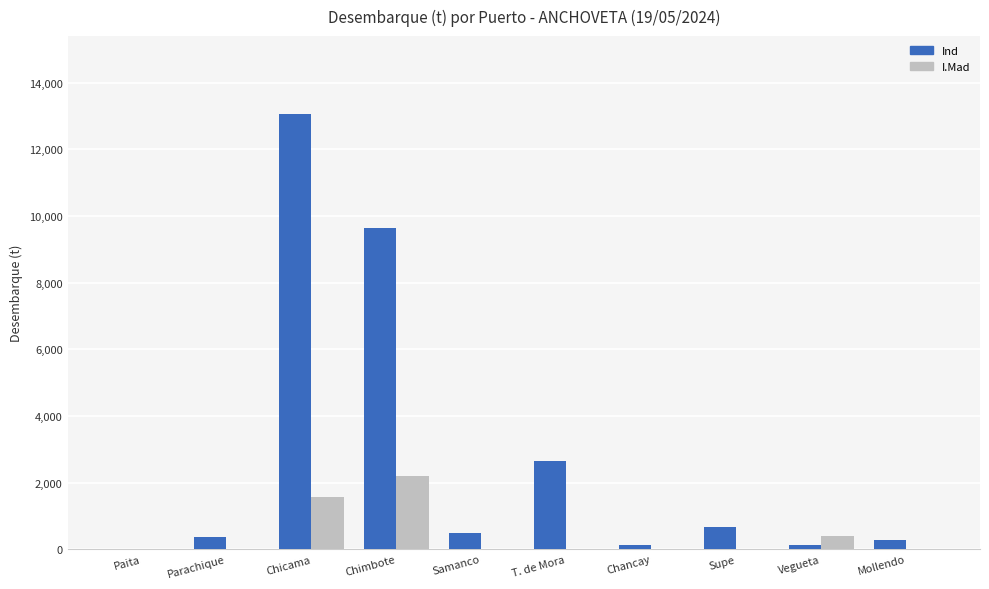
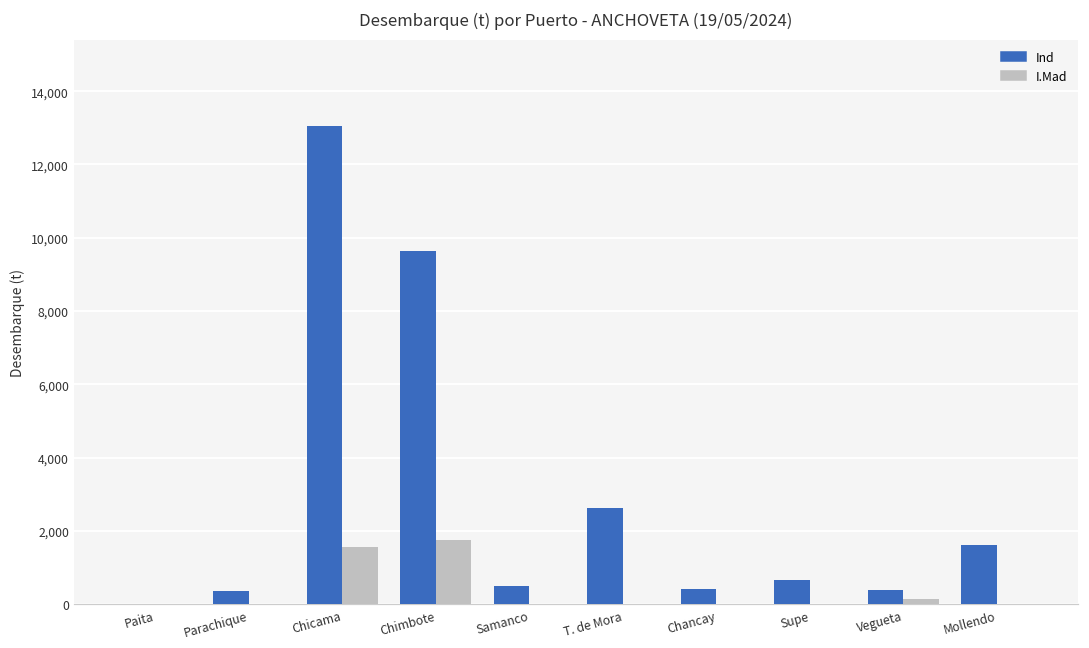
I.Mad, Chimbote: 2,200 -> 1,700
Ind, Chancay: 100 -> 400
Ind, Vegueta: 100 -> 400
I.Mad, Vegueta: 400 -> 100
Ind, Mollendo: 300 -> 1,600
